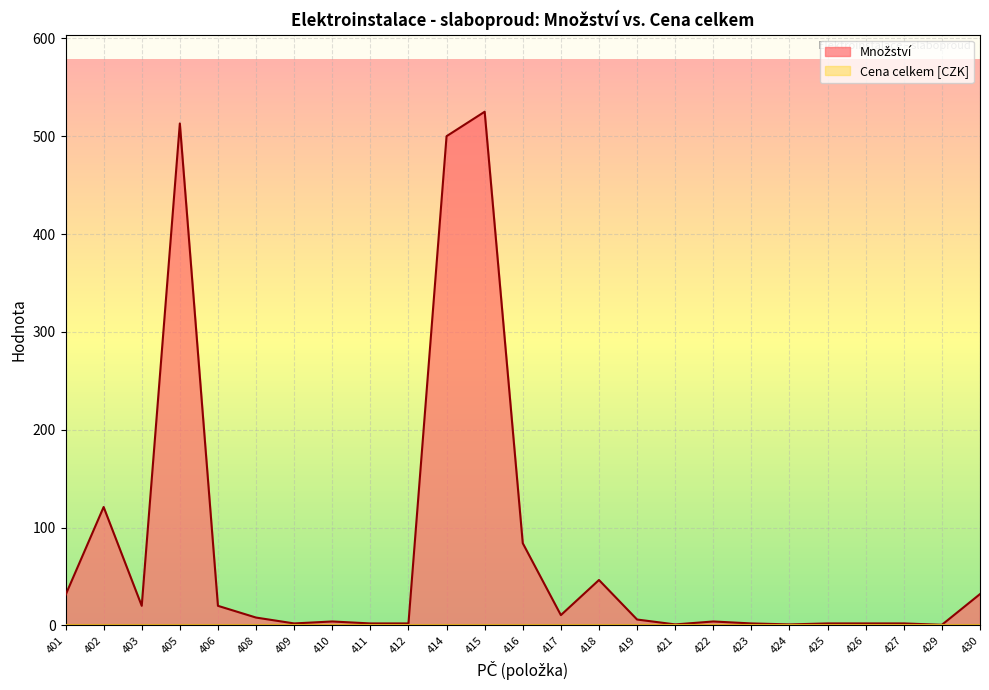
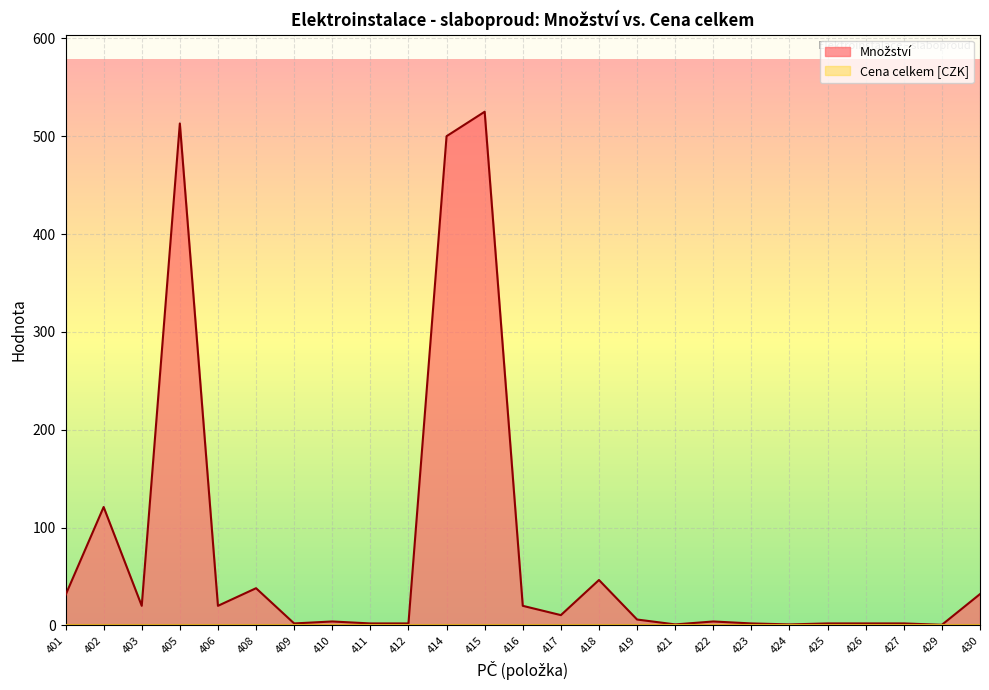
Množství, 408: 10 -> 40
Množství, 416: 80 -> 20
